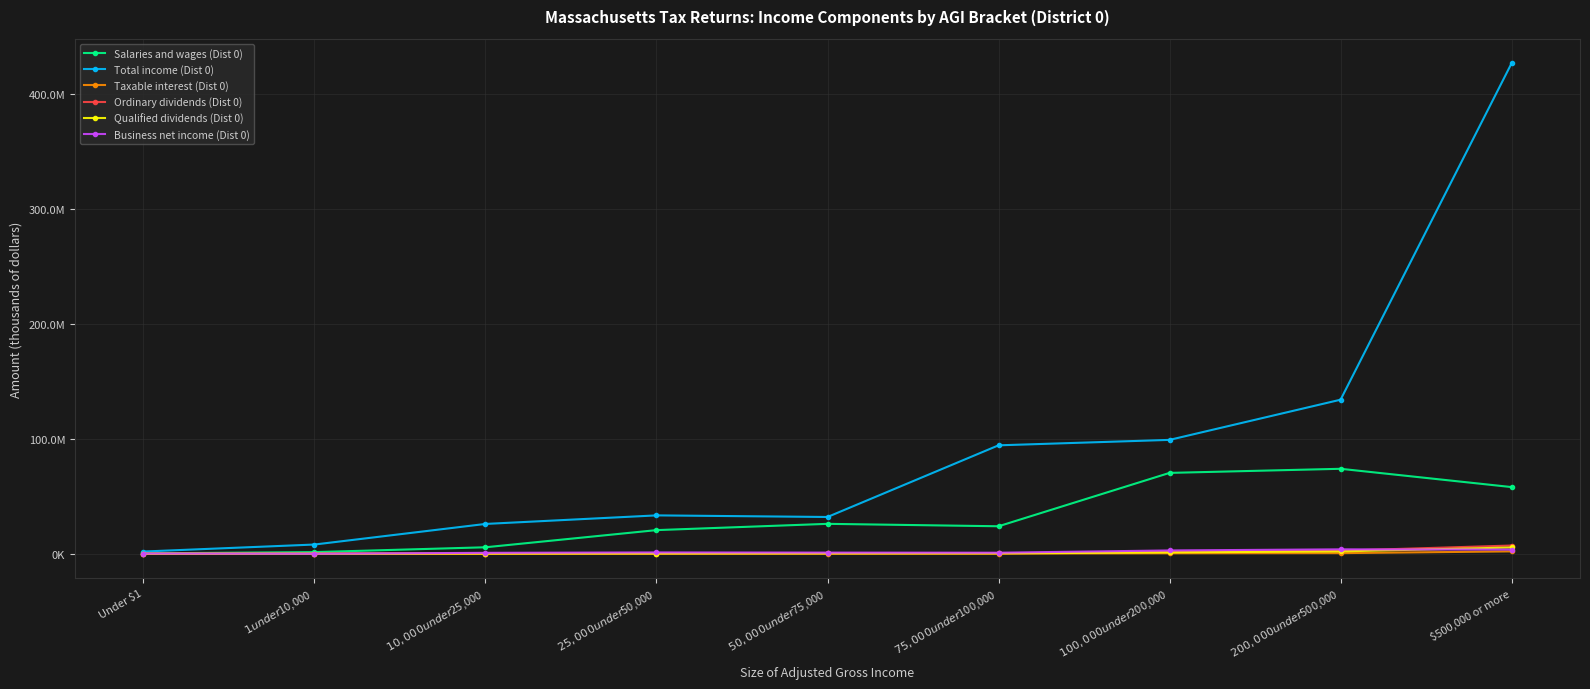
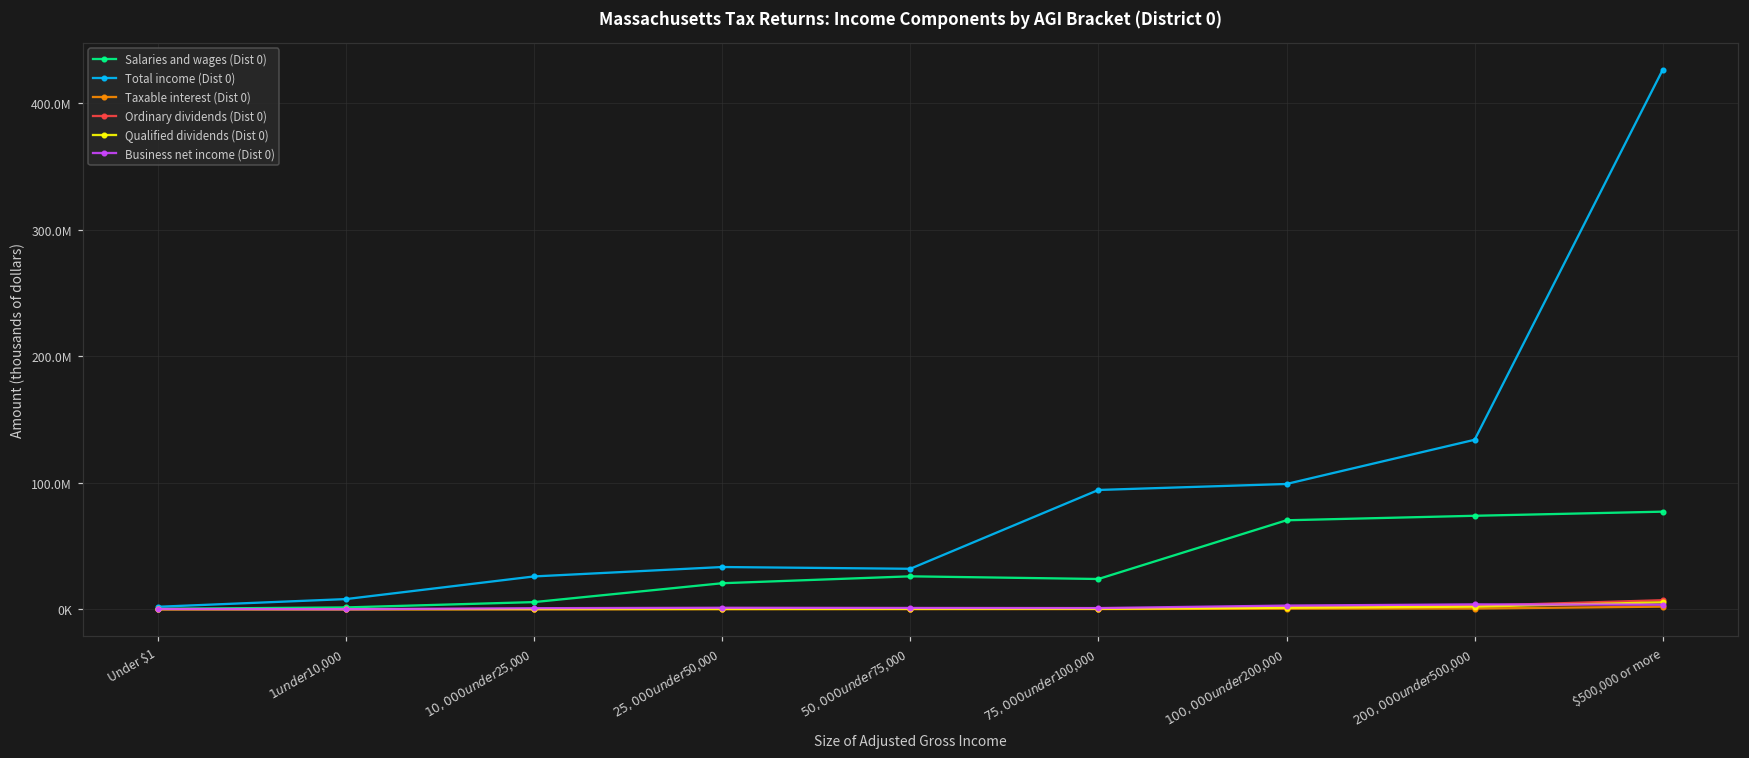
Salaries and wages (Dist 0), $500,000 or more: 58000000 -> 77000000
